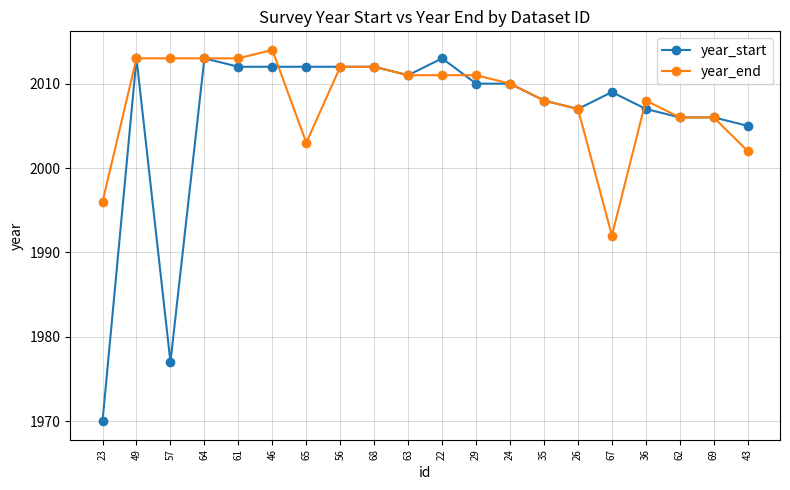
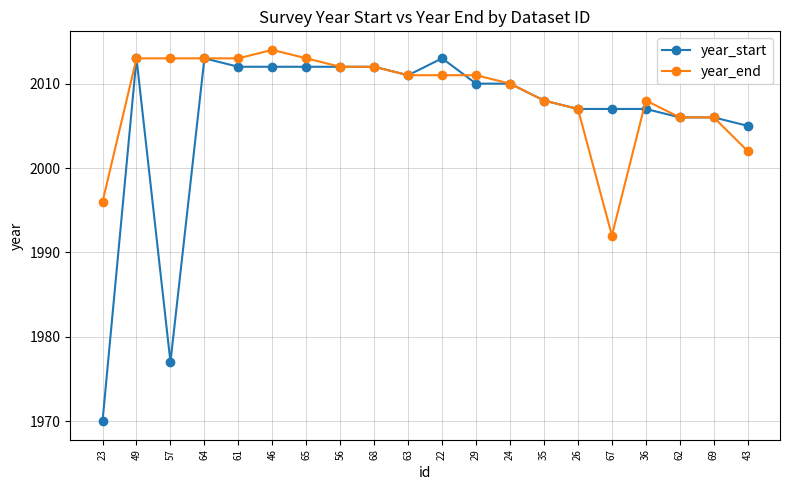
year_end, 65: 2003 -> 2013
year_start, 67: 2009 -> 2007
